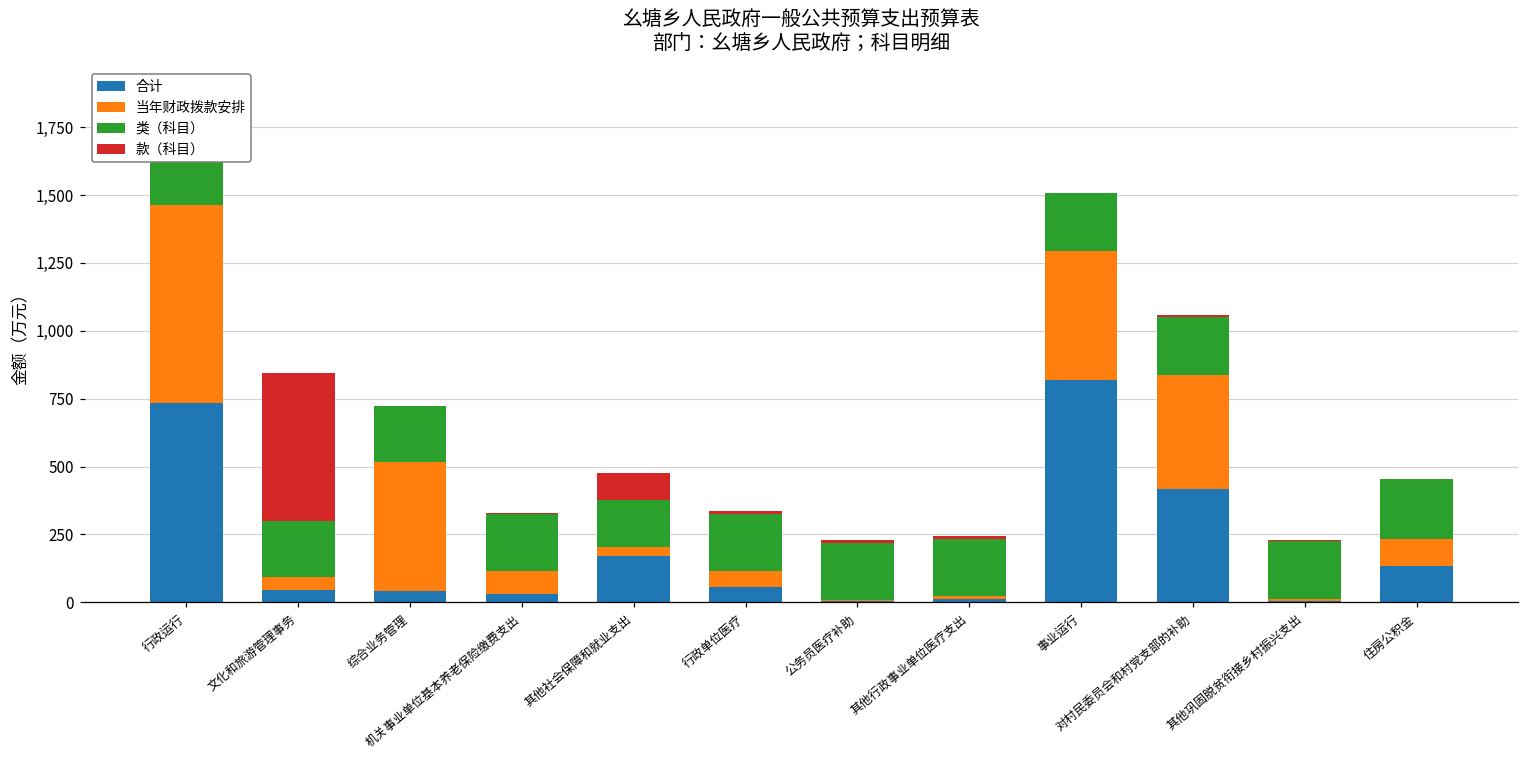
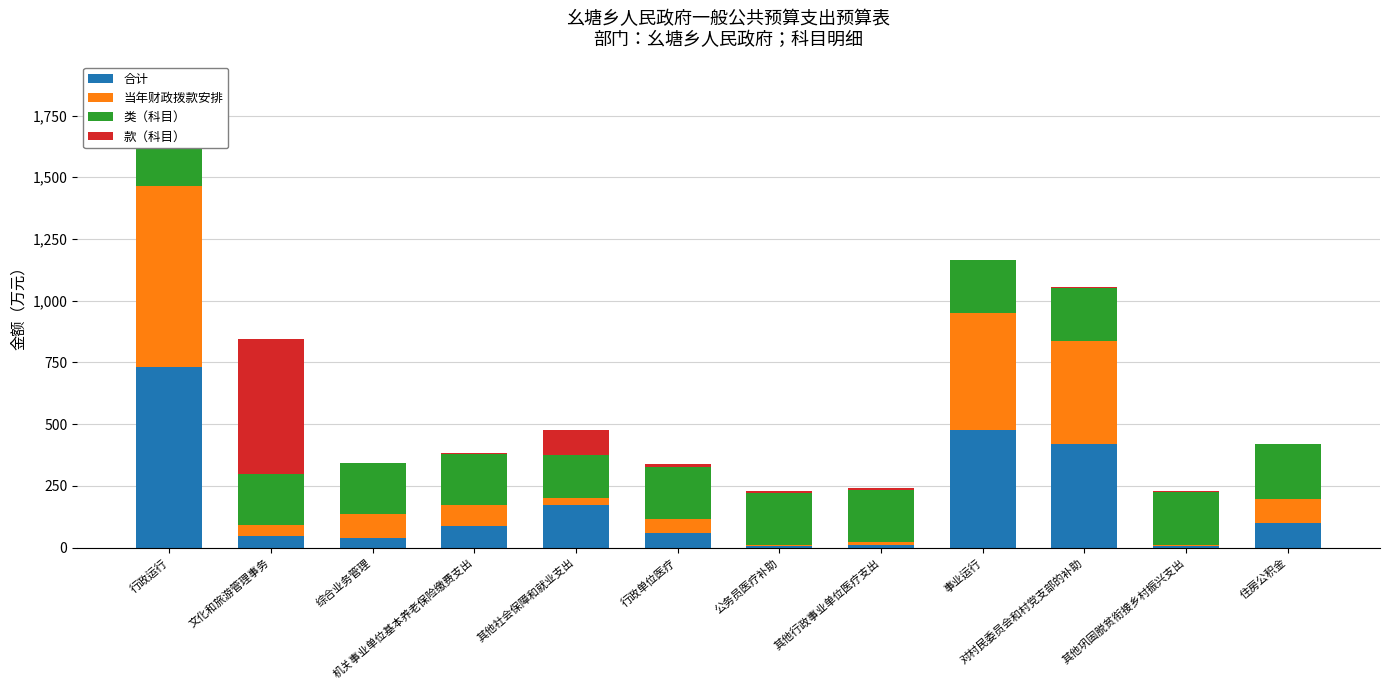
当年财政拨款安排, 综合业务管理: 480 -> 90
合计, 机关事业单位基本养老保险缴费支出: 30 -> 90
合计, 事业运行: 820 -> 480
合计, 住房公积金: 130 -> 100
